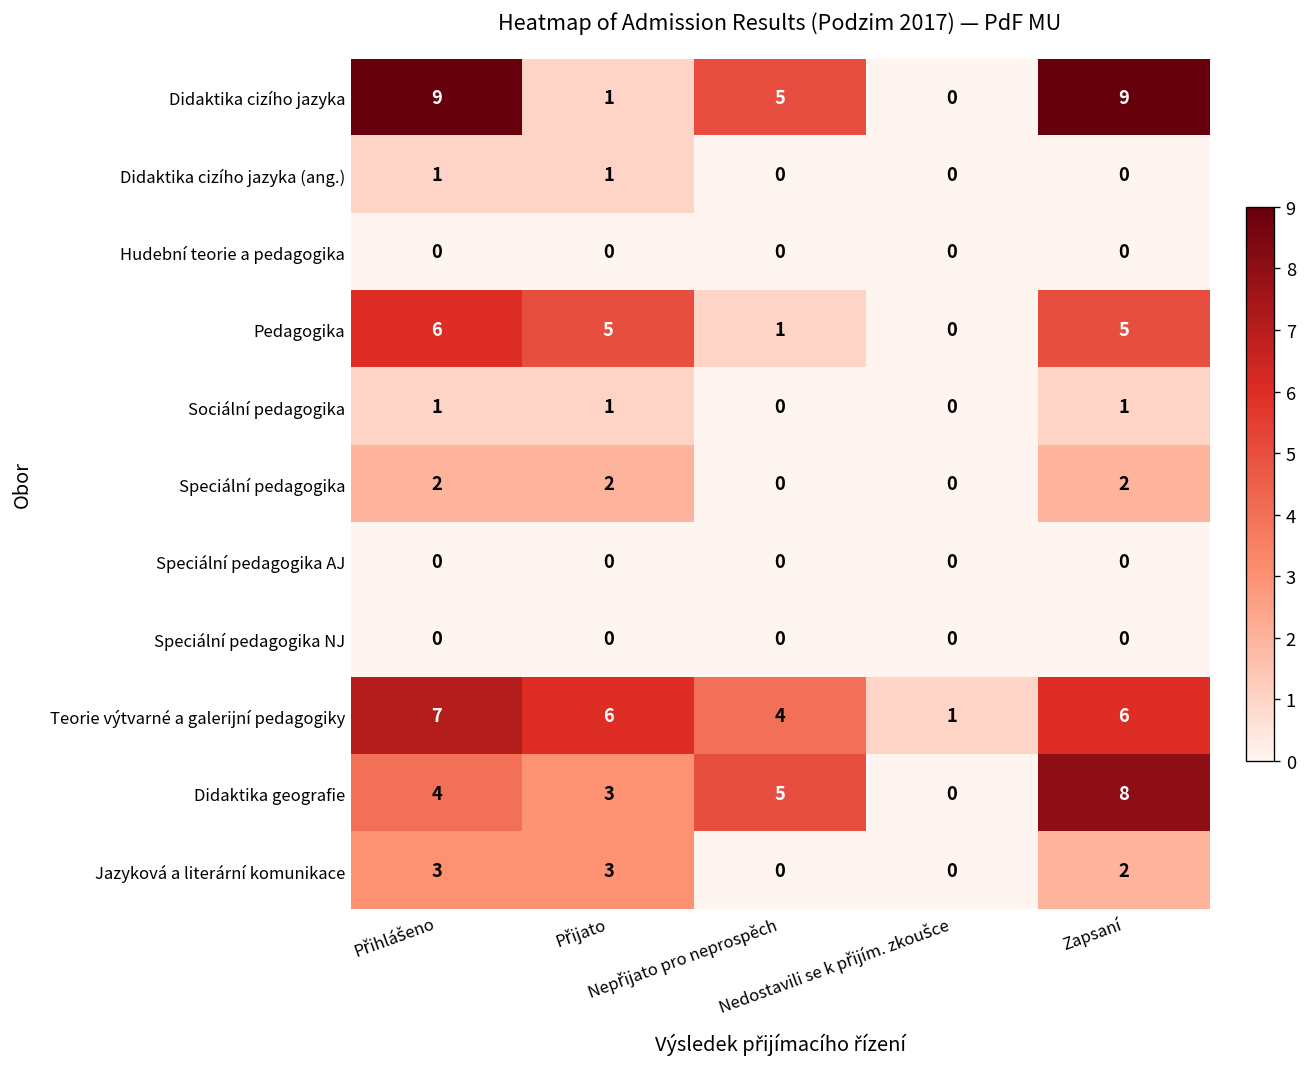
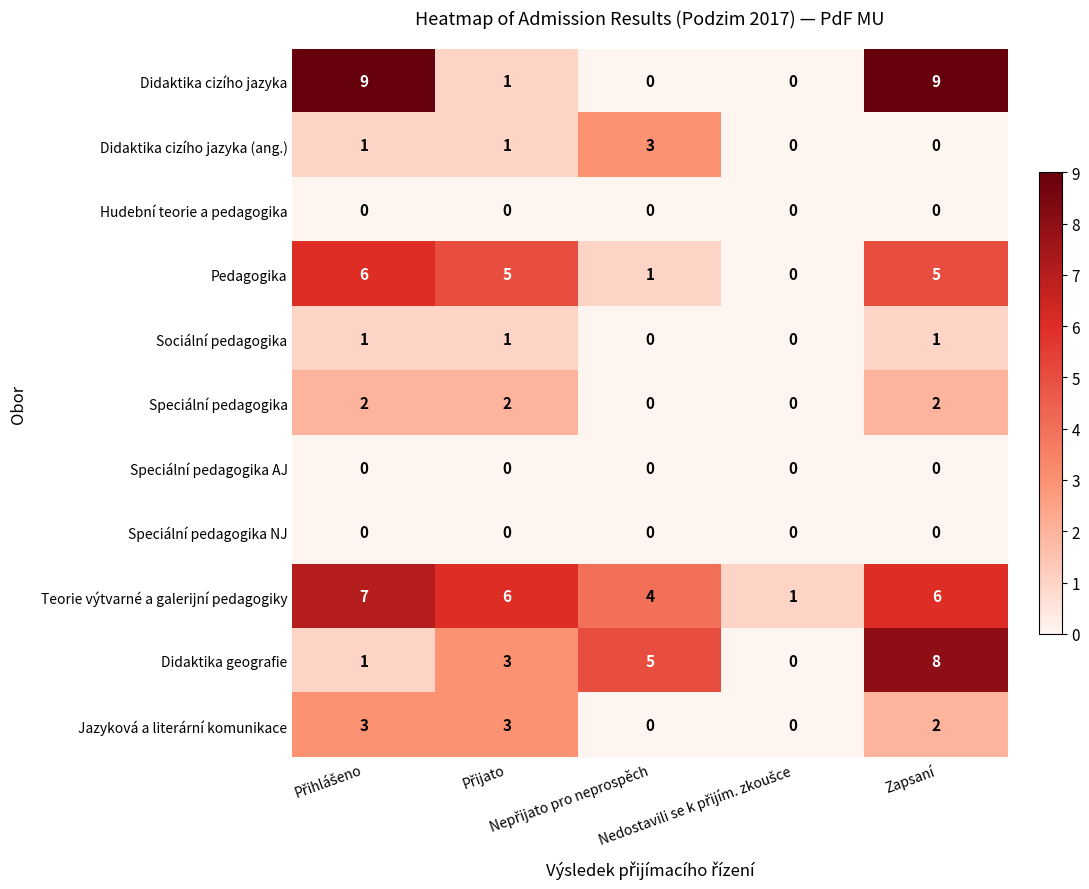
Didaktika cizího jazyka, Nepřijato pro neprospěch: 5 -> 0
Didaktika cizího jazyka (ang.), Nepřijato pro neprospěch: 0 -> 3
Didaktika geografie, Přihlášeno: 4 -> 1
